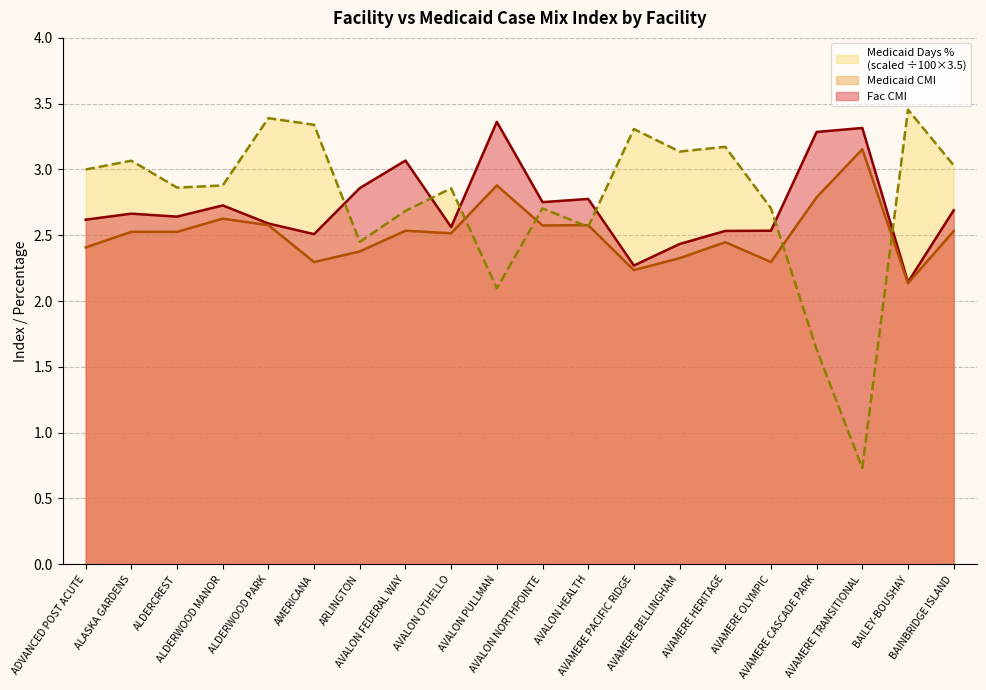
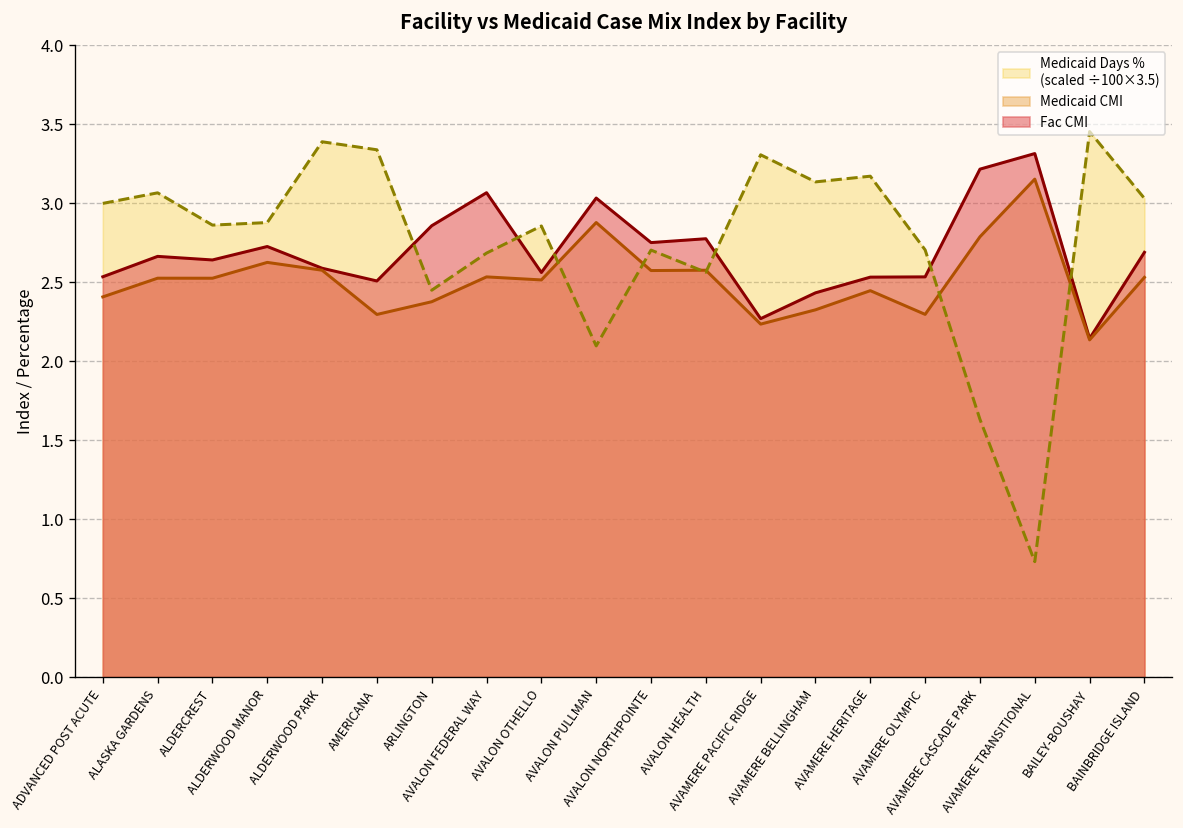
Fac CMI, ADVANCED POST ACUTE: 2.62 -> 2.54
Fac CMI, AVALON PULLMAN: 3.36 -> 3.03
Fac CMI, AVAMERE CASCADE PARK: 3.28 -> 3.22
